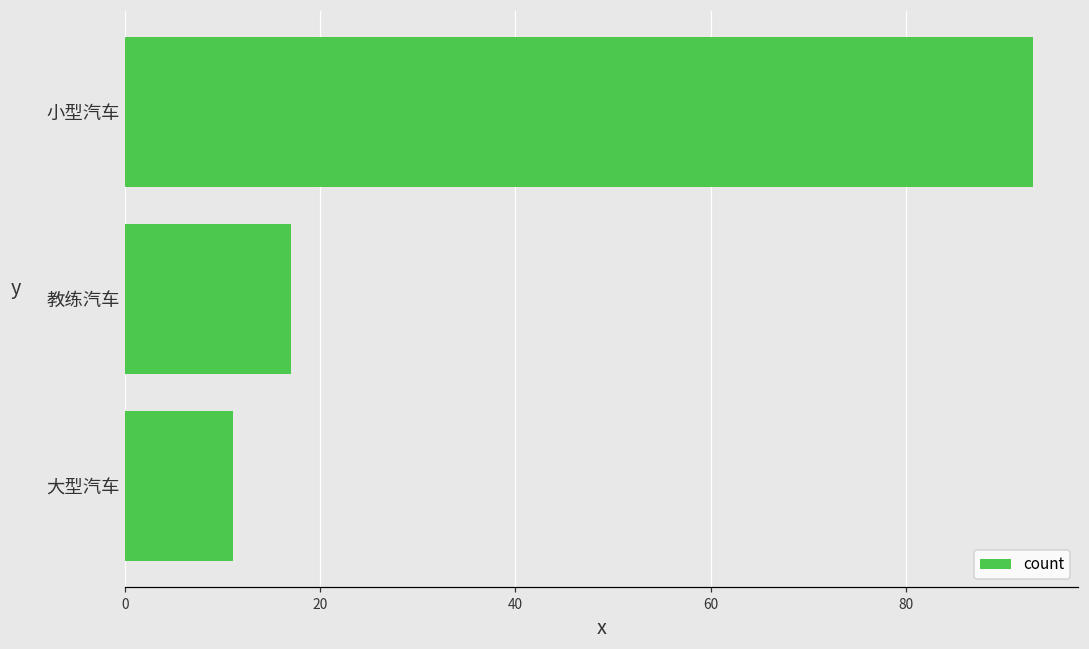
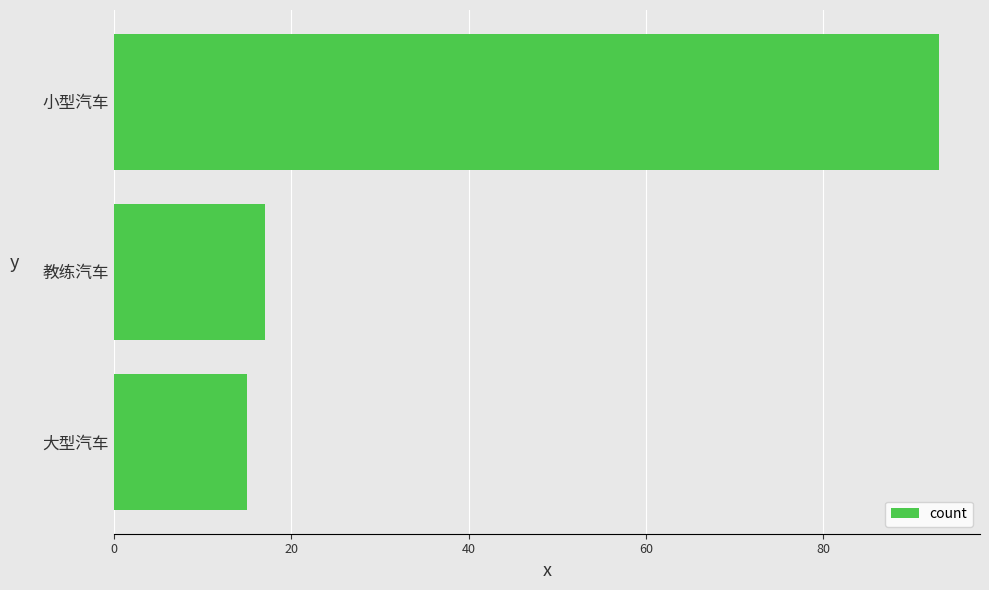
大型汽车: 11 -> 15
